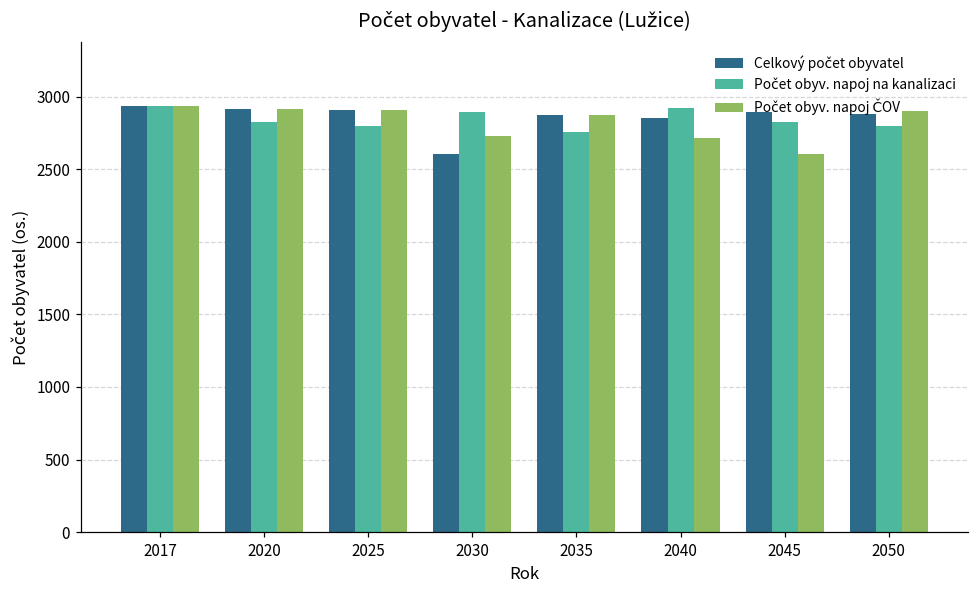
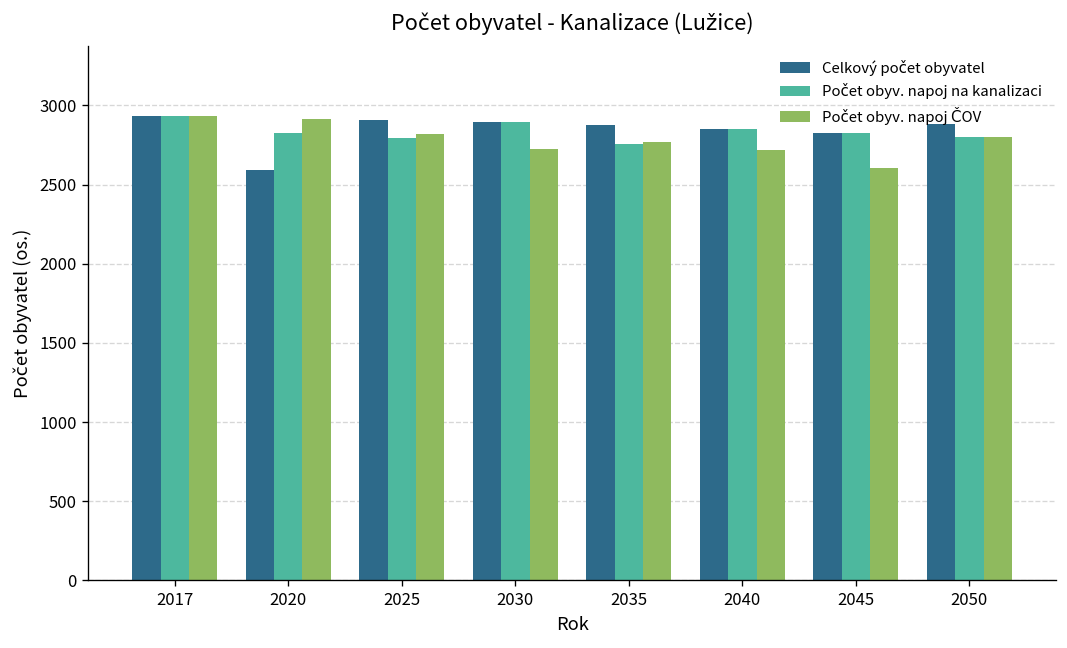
Celkový počet obyvatel, 2020: 2910 -> 2590
Počet obyv. napoj ČOV, 2025: 2910 -> 2820
Celkový počet obyvatel, 2030: 2610 -> 2900
Počet obyv. napoj ČOV, 2035: 2880 -> 2770
Počet obyv. napoj na kanalizaci, 2040: 2920 -> 2850
Celkový počet obyvatel, 2045: 2890 -> 2830
Počet obyv. napoj ČOV, 2050: 2900 -> 2800
